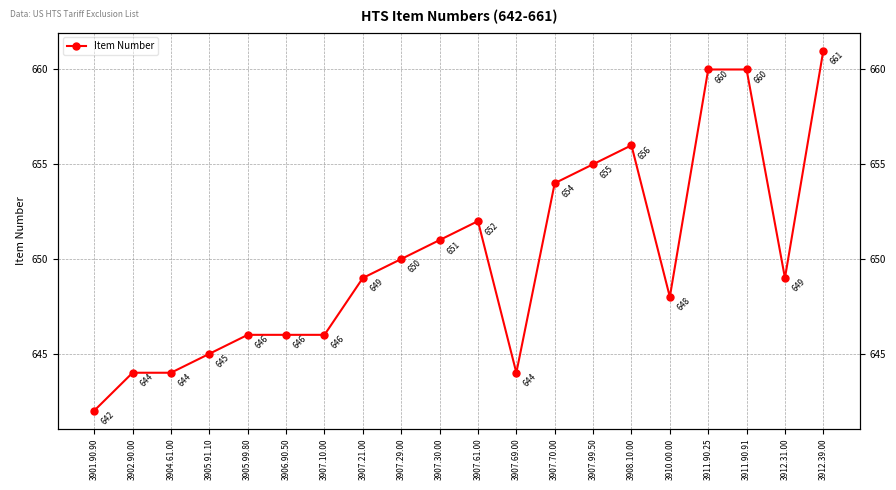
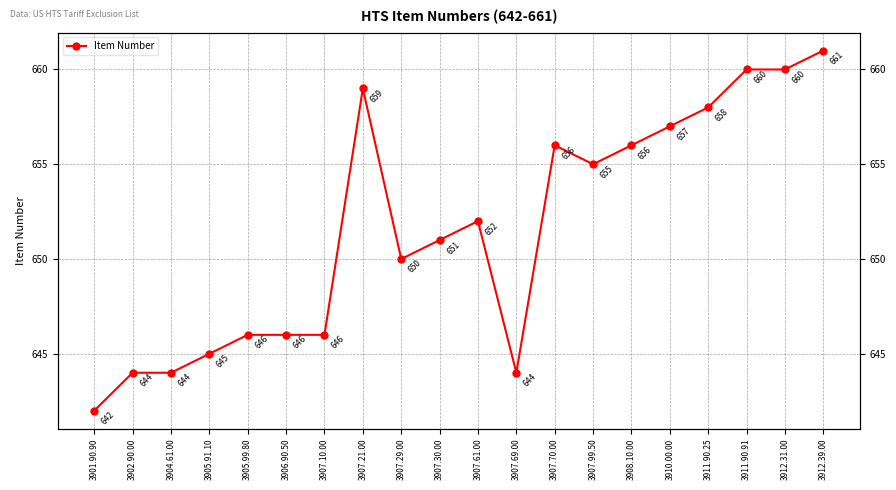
3907.21.00: 649 -> 659
3907.70.00: 654 -> 656
3910.00.00: 648 -> 657
3911.90.25: 660 -> 658
3912.31.00: 649 -> 660
